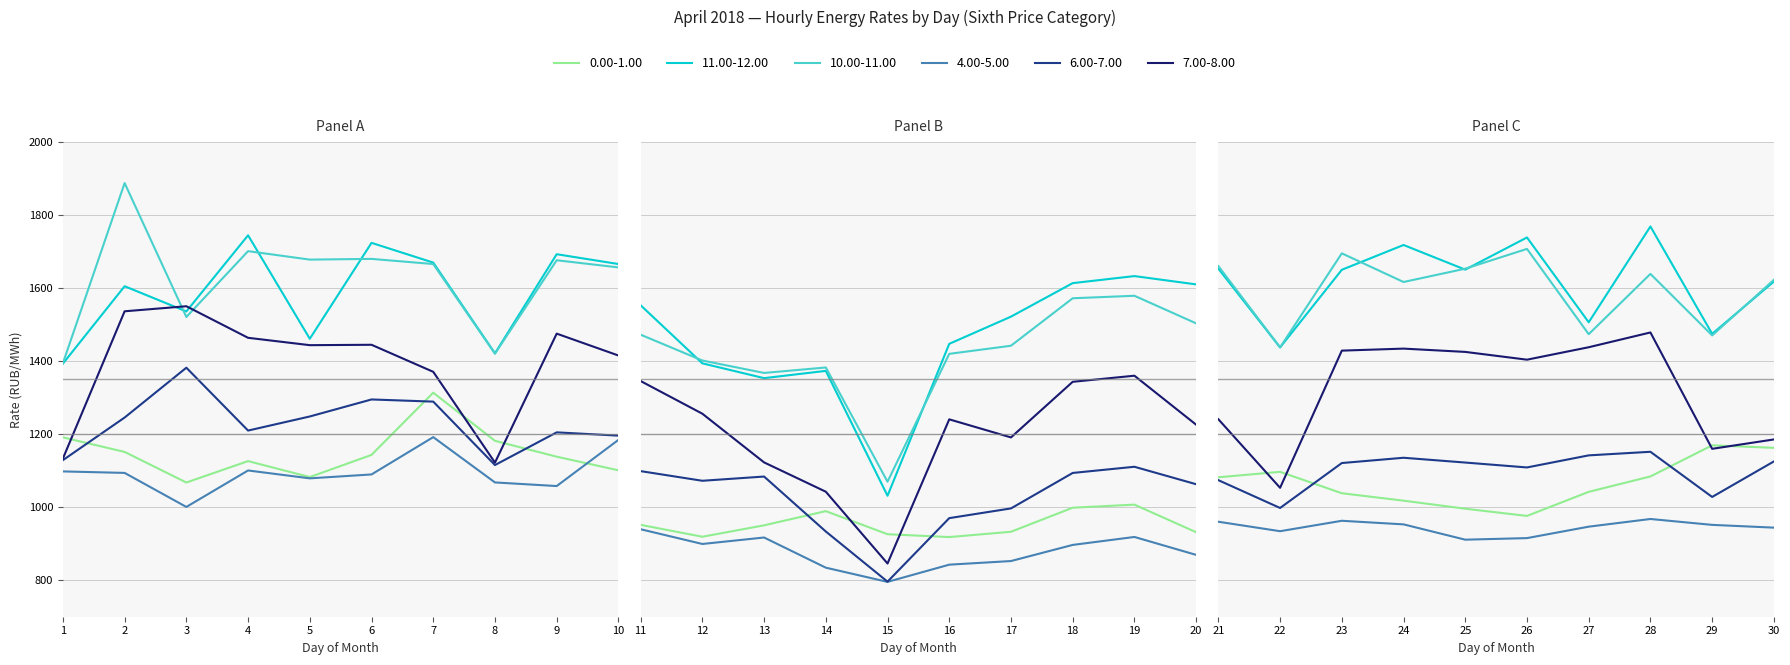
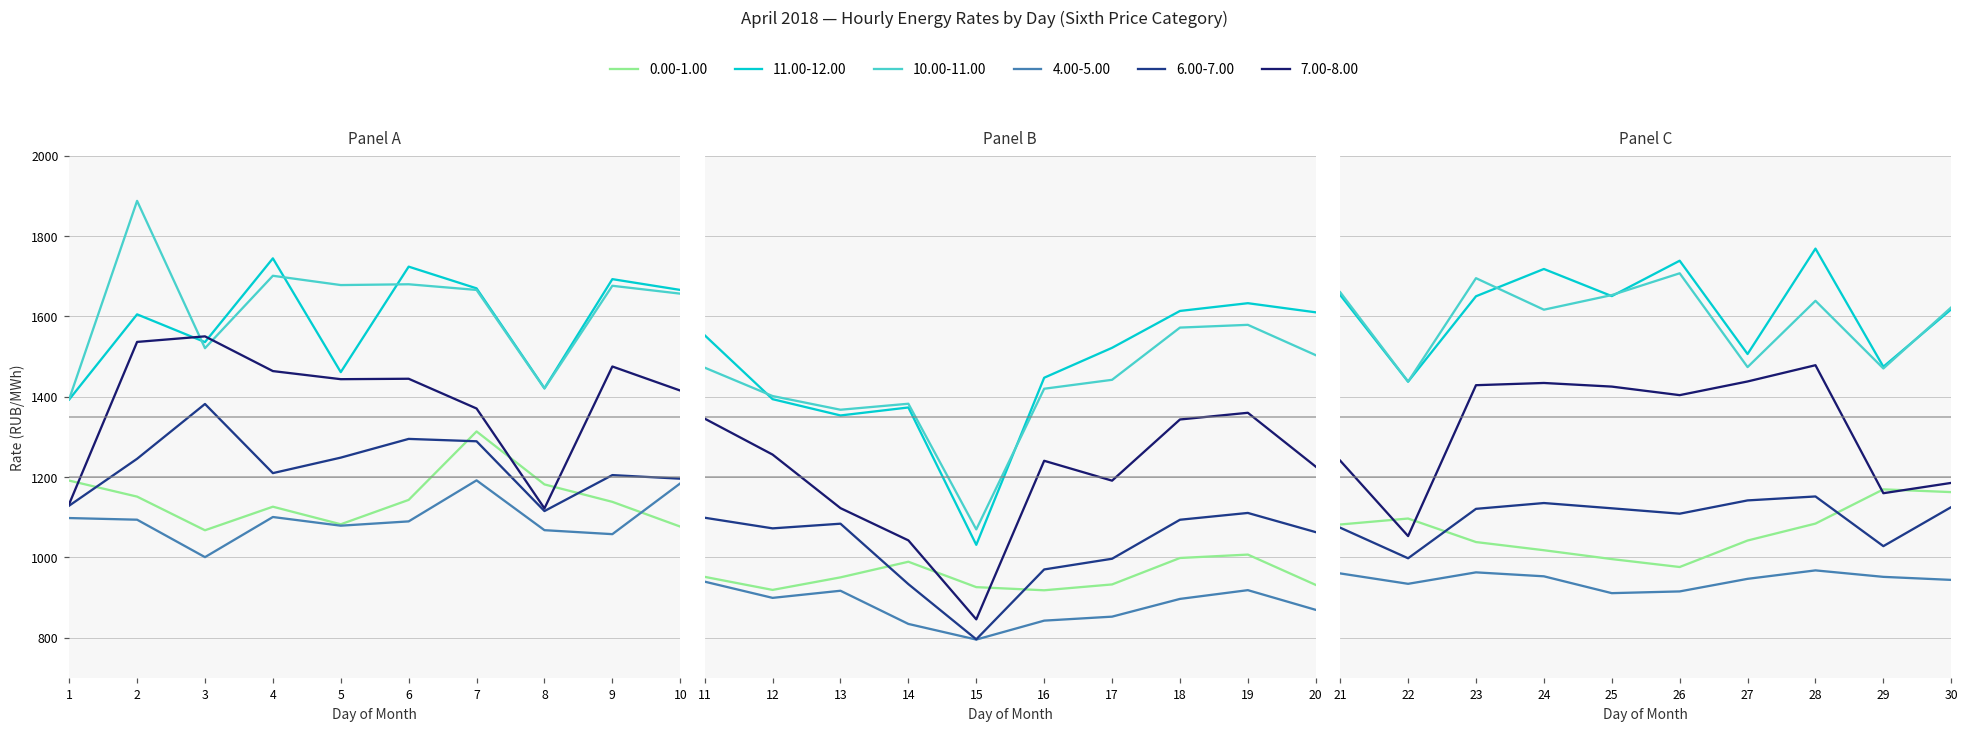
Panel A, 0.00-1.00, 10: 1100 -> 1080
